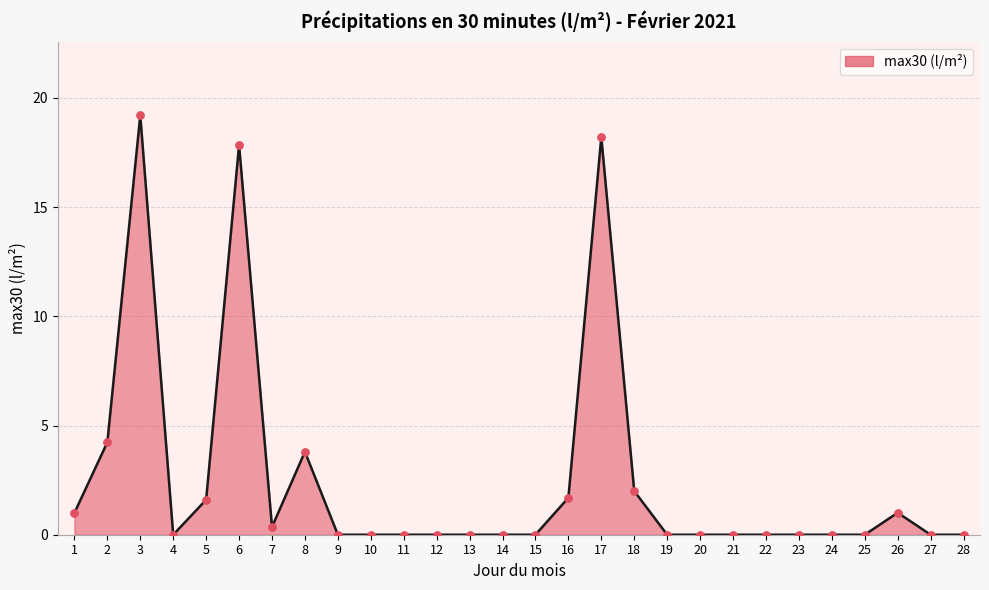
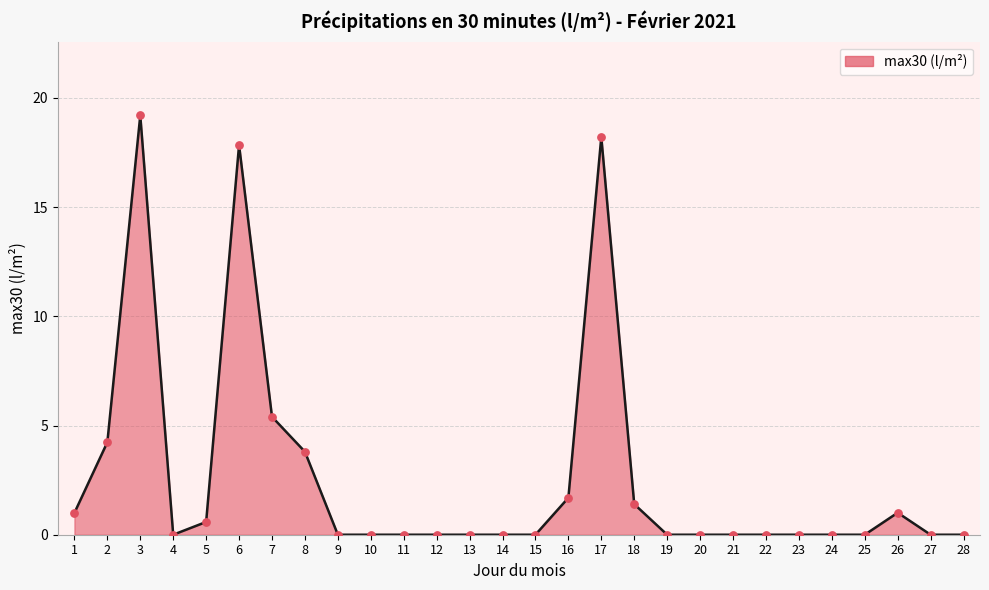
5: 1.6 -> 0.6
7: 0.4 -> 5.4
18: 2.0 -> 1.4
